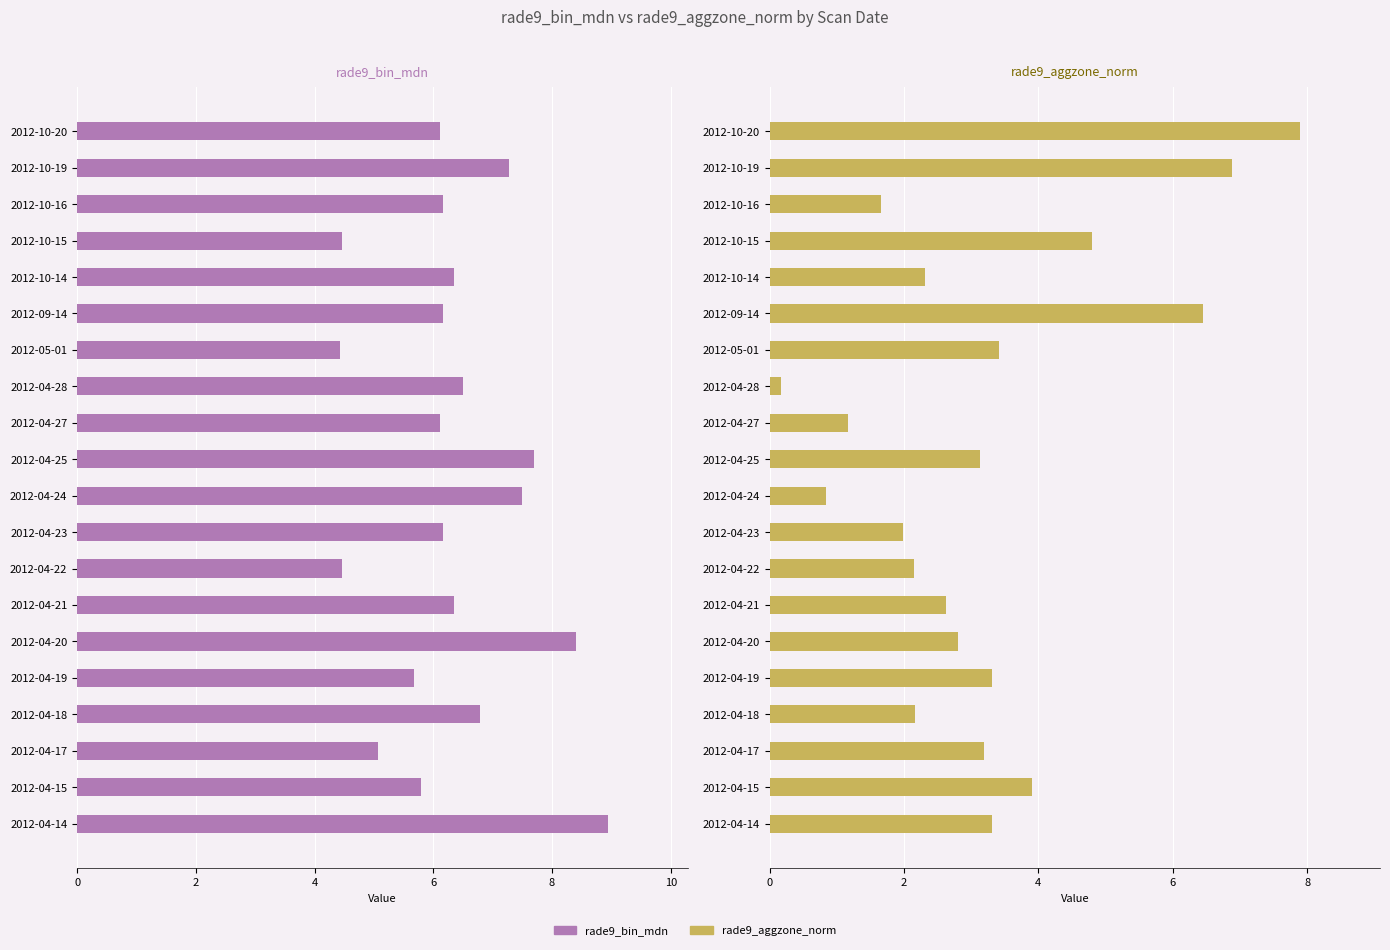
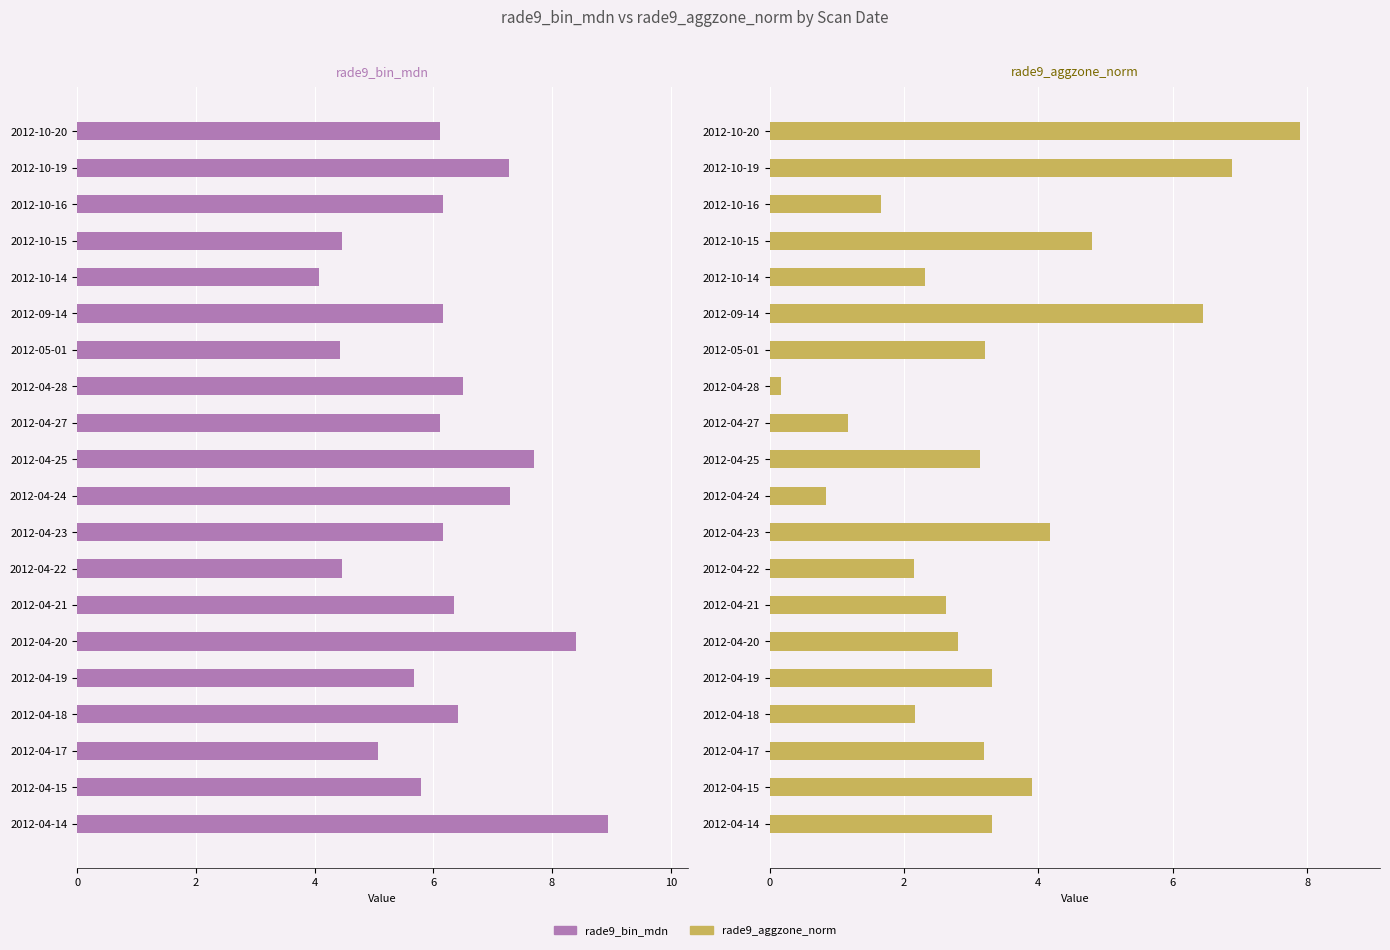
rade9_bin_mdn, 2012-10-14: 6.3 -> 4.1
rade9_bin_mdn, 2012-04-24: 7.5 -> 7.3
rade9_bin_mdn, 2012-04-18: 6.8 -> 6.4
rade9_aggzone_norm, 2012-05-01: 3.4 -> 3.2
rade9_aggzone_norm, 2012-04-23: 2.0 -> 4.2
